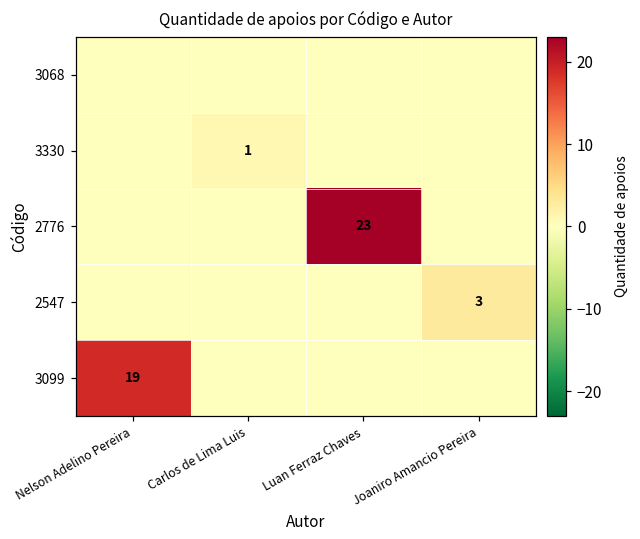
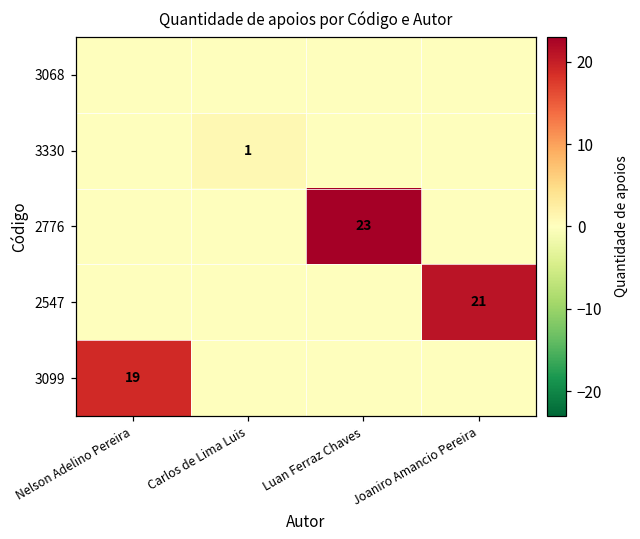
2547, Joaniro Amancio Pereira: 3 -> 21
